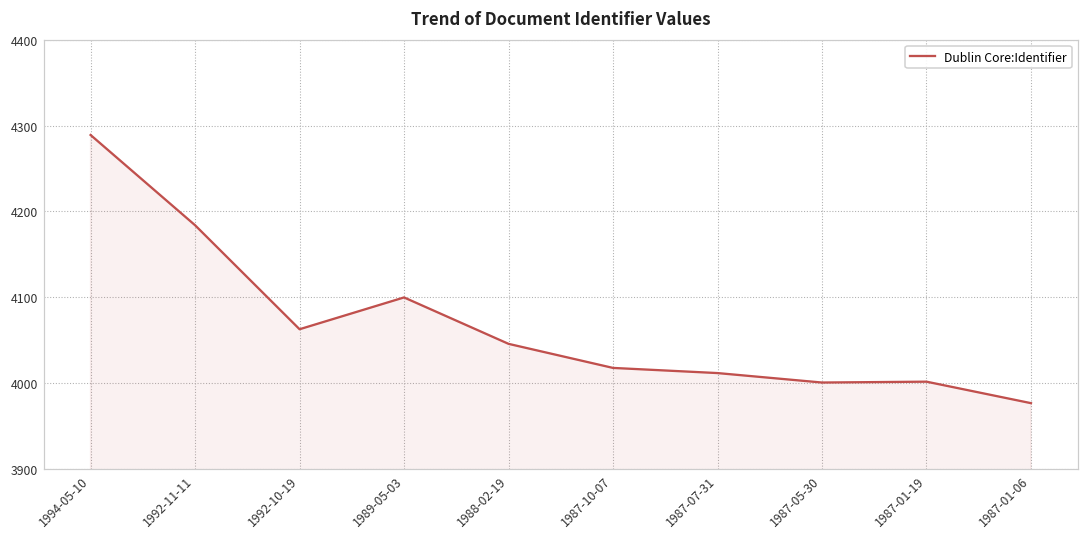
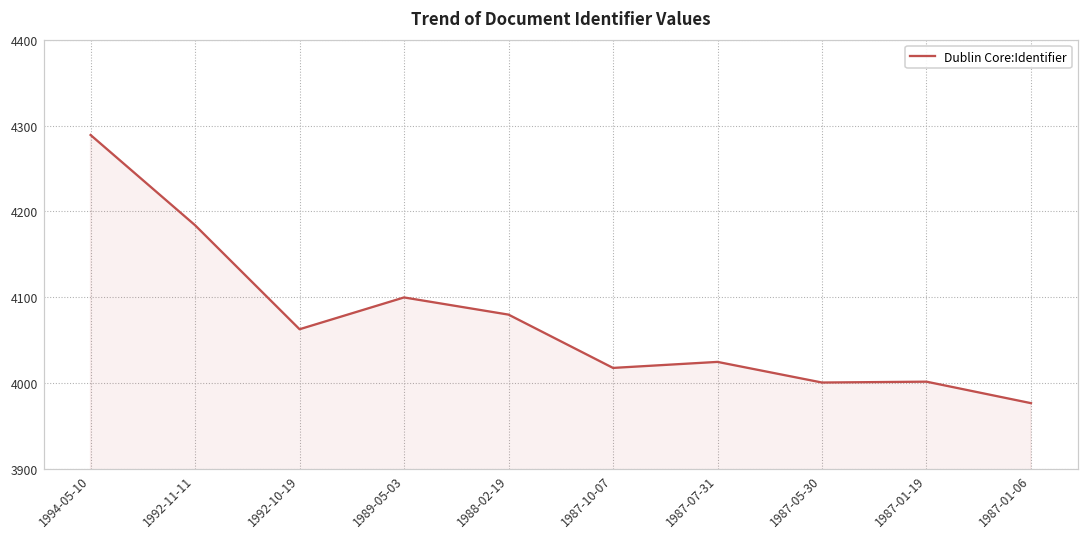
1988-02-19: 4050 -> 4080
1987-07-31: 4010 -> 4030
